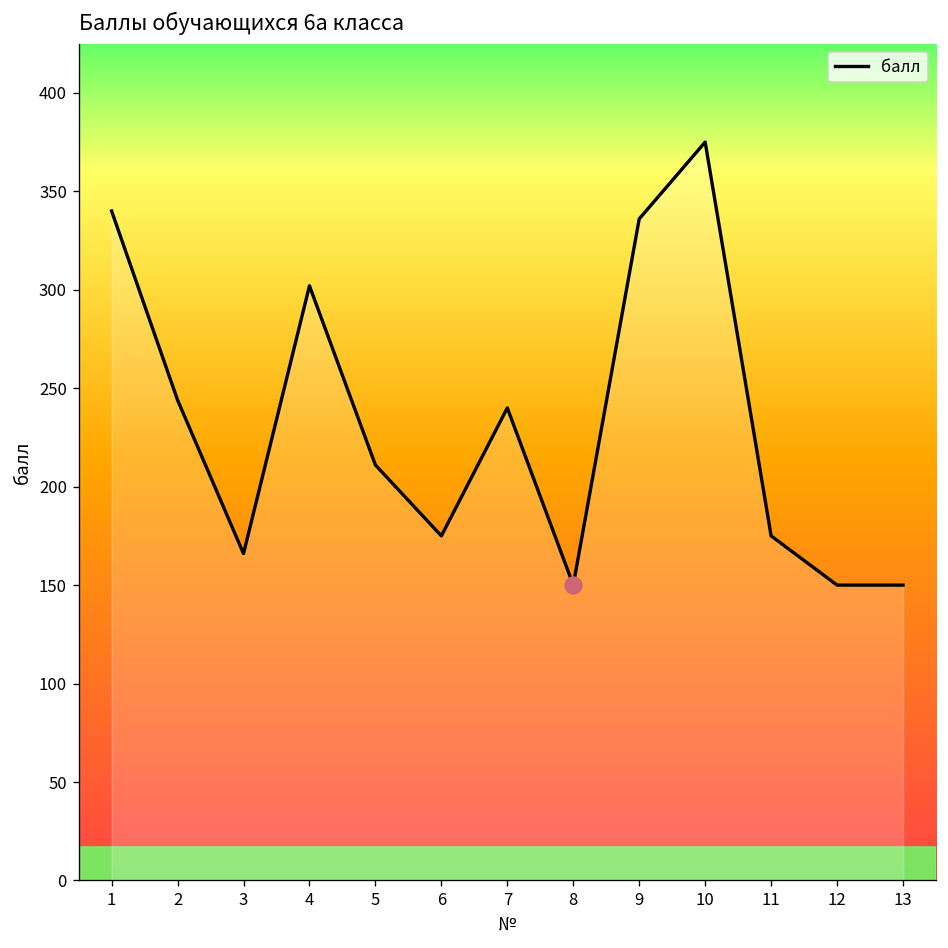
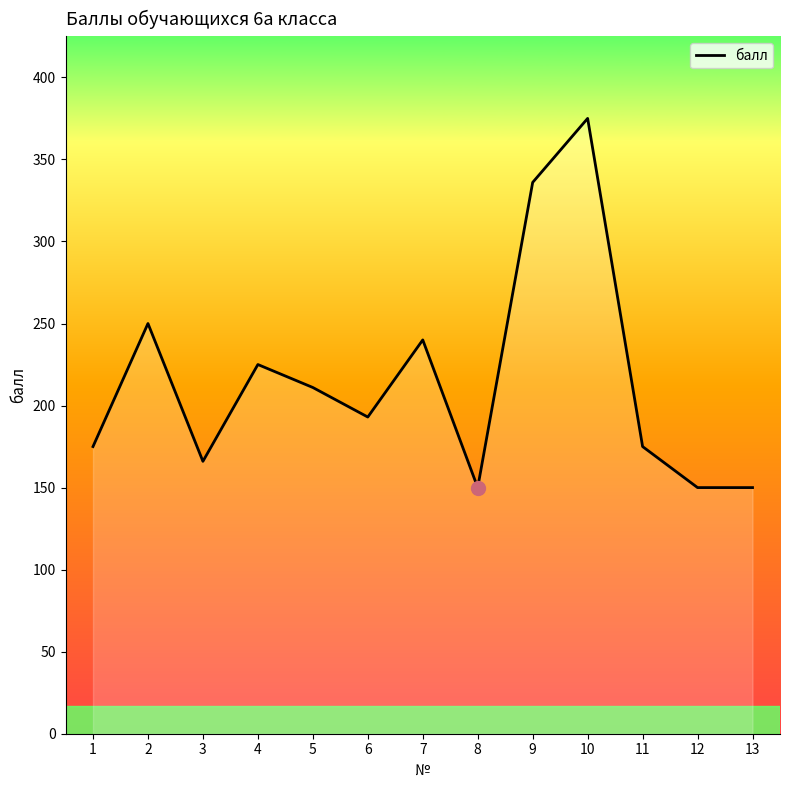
балл, 1: 340 -> 175
балл, 2: 244 -> 250
балл, 4: 302 -> 225
балл, 6: 175 -> 193
